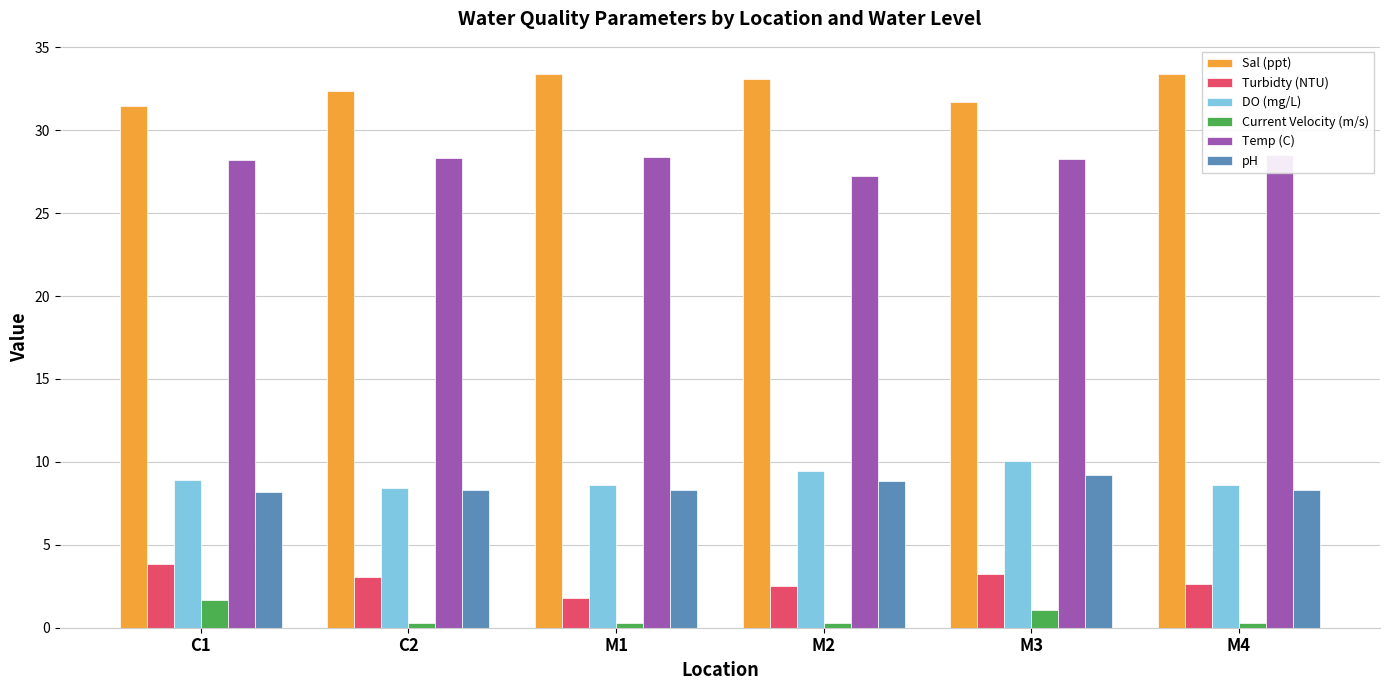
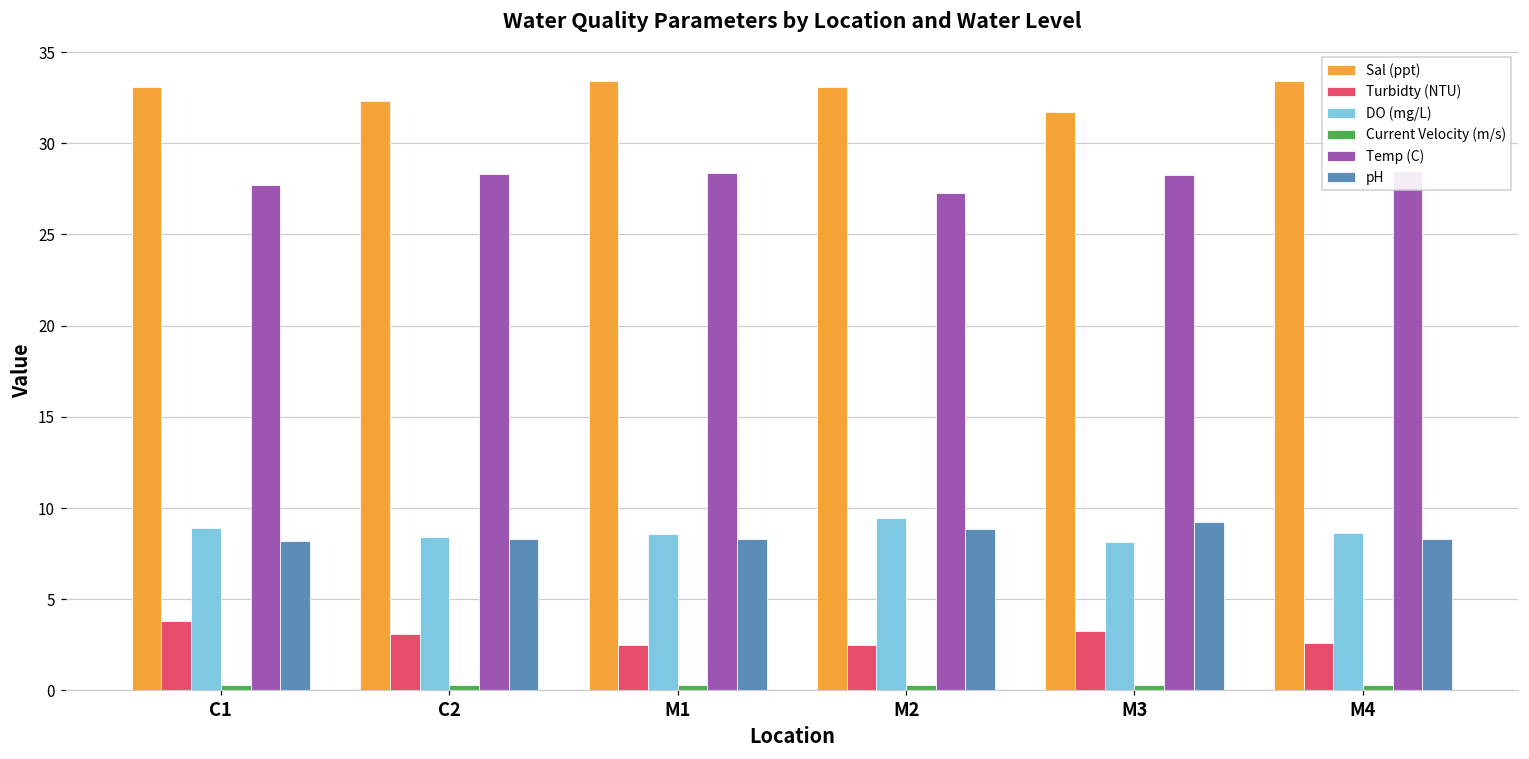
Sal (ppt), C1: 31.5 -> 33.1
Current Velocity (m/s), C1: 1.7 -> 0.3
Temp (C), C1: 28.2 -> 27.7
Turbidty (NTU), M1: 1.8 -> 2.5
DO (mg/L), M3: 10.1 -> 8.1
Current Velocity (m/s), M3: 1.1 -> 0.3
